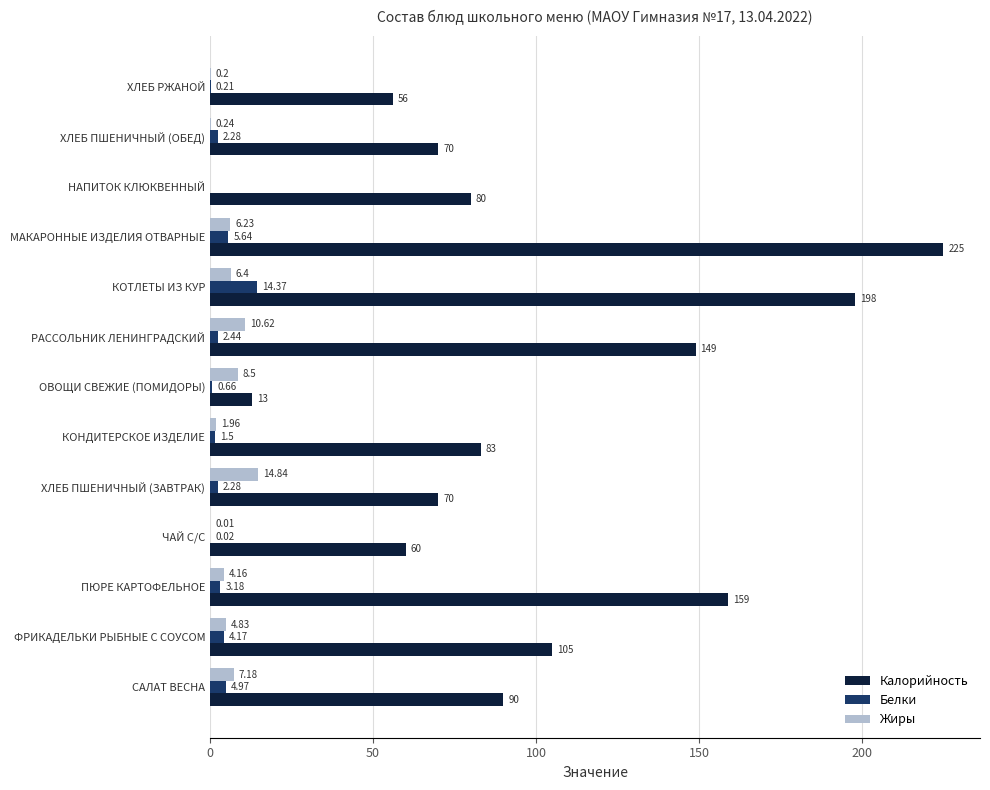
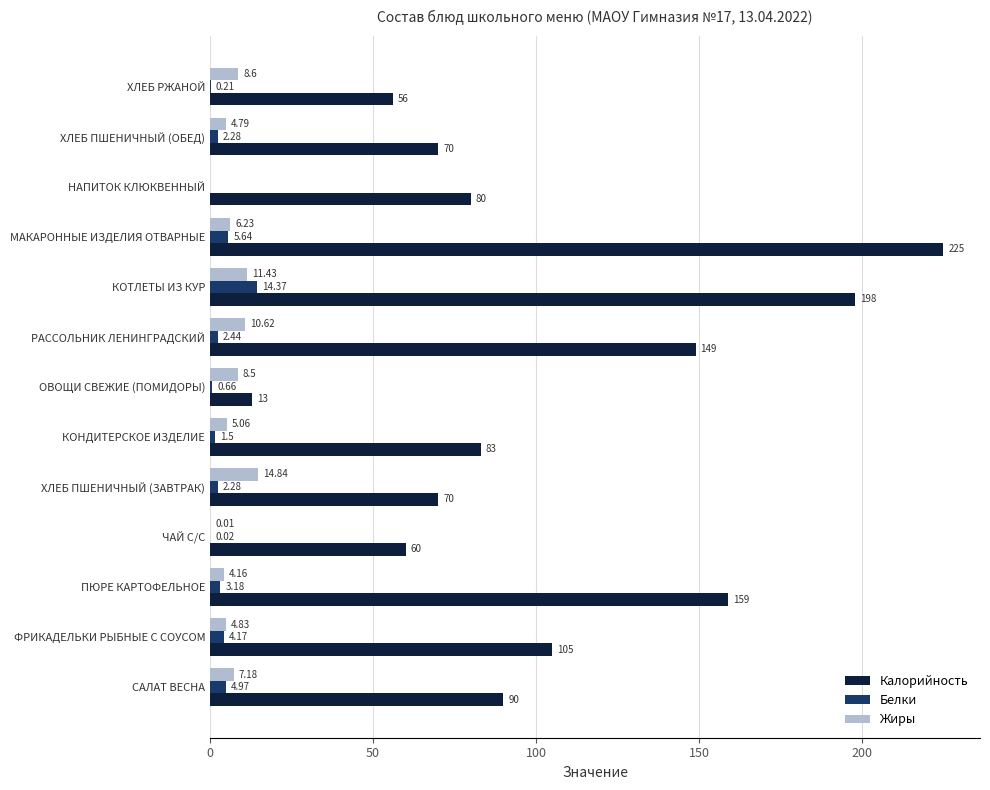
Жиры, ХЛЕБ РЖАНОЙ: 0.2 -> 8.6
Жиры, ХЛЕБ ПШЕНИЧНЫЙ (ОБЕД): 0.24 -> 4.79
Жиры, КОТЛЕТЫ ИЗ КУР: 6.4 -> 11.43
Жиры, КОНДИТЕРСКОЕ ИЗДЕЛИЕ: 1.96 -> 5.06
